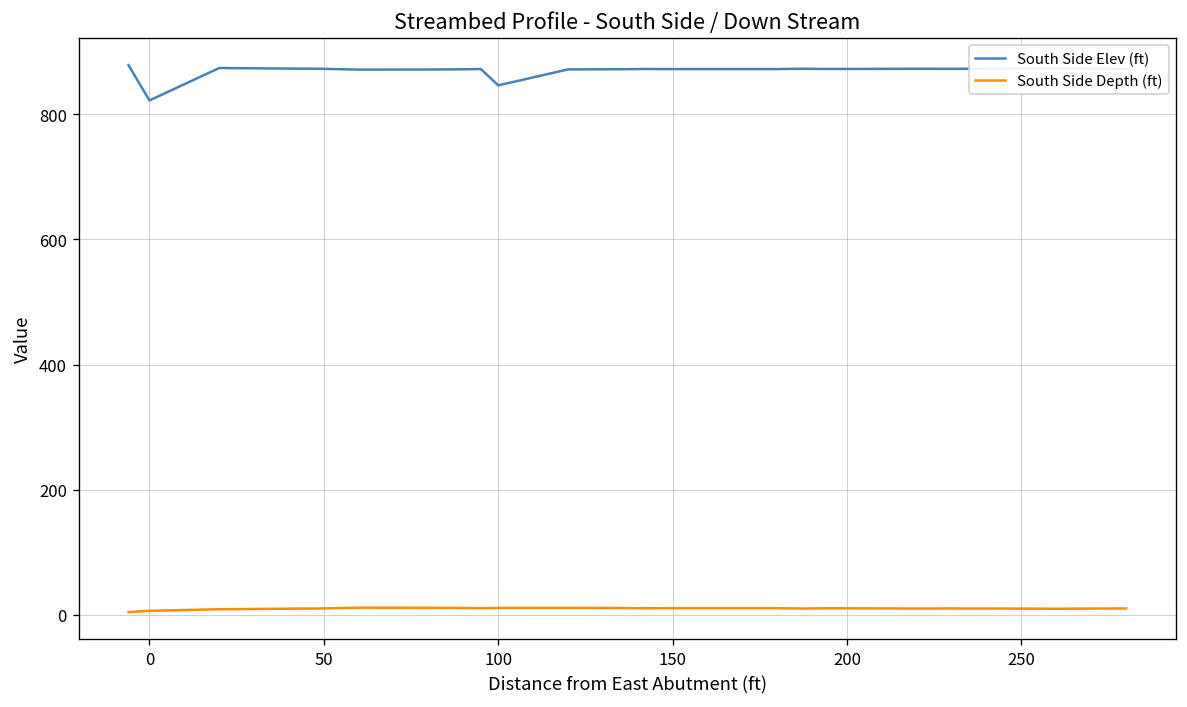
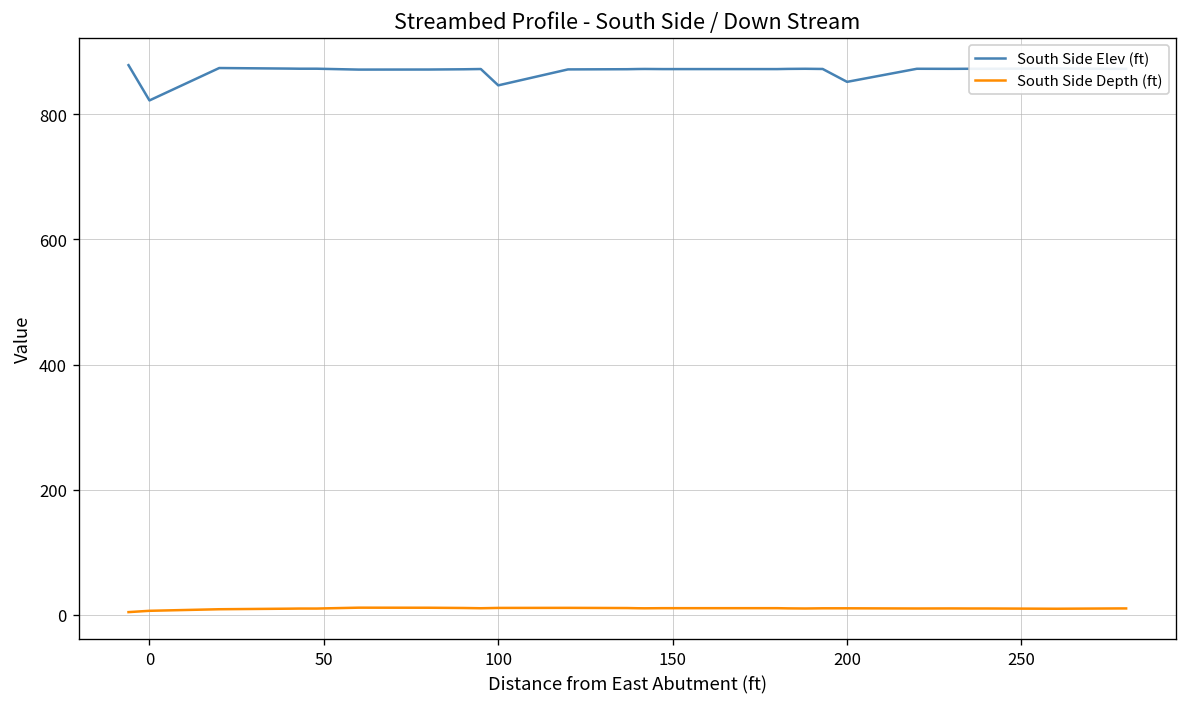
South Side Elev (ft), 200: 870 -> 850
